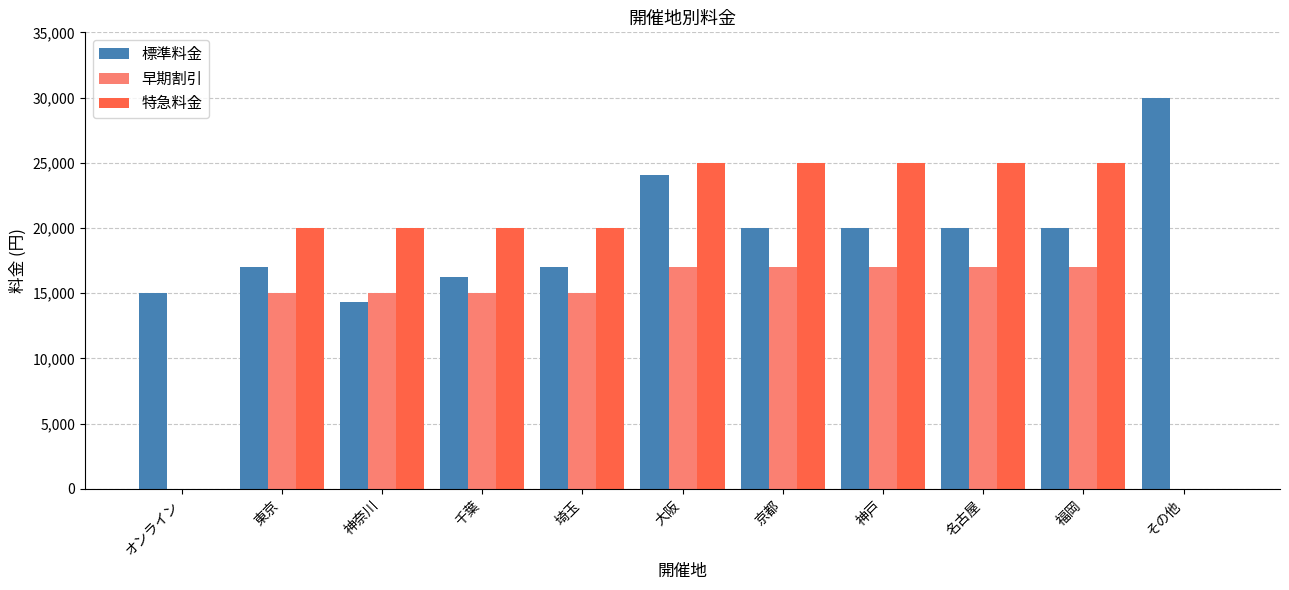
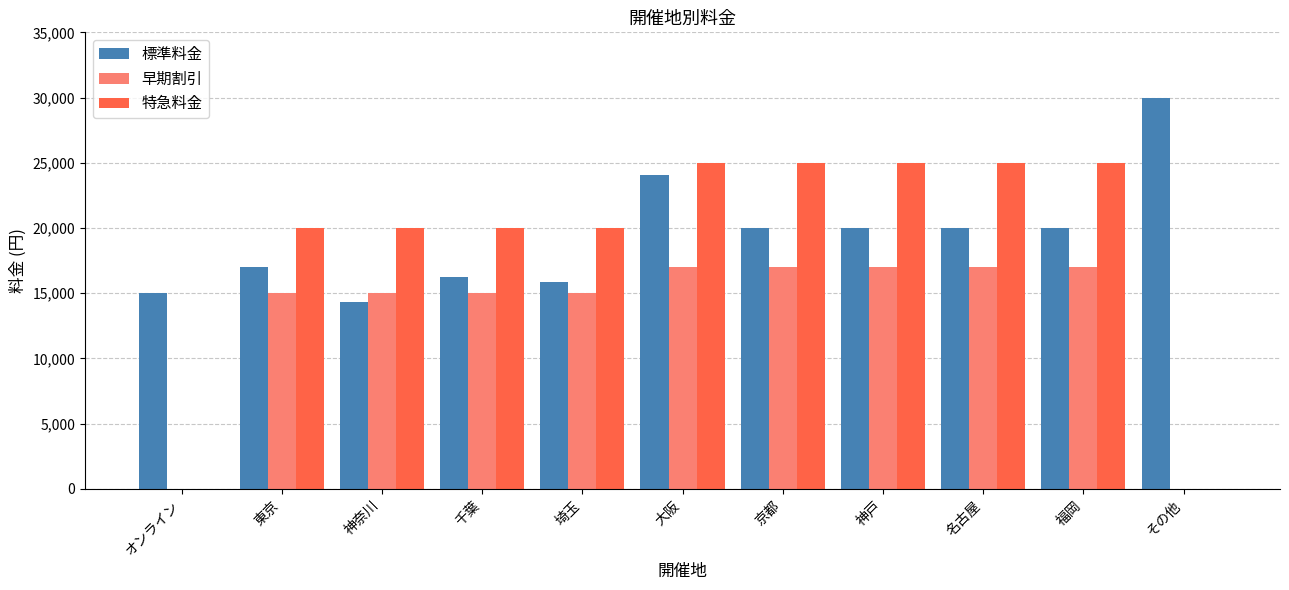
標準料金, 埼玉: 17,000 -> 15,900
